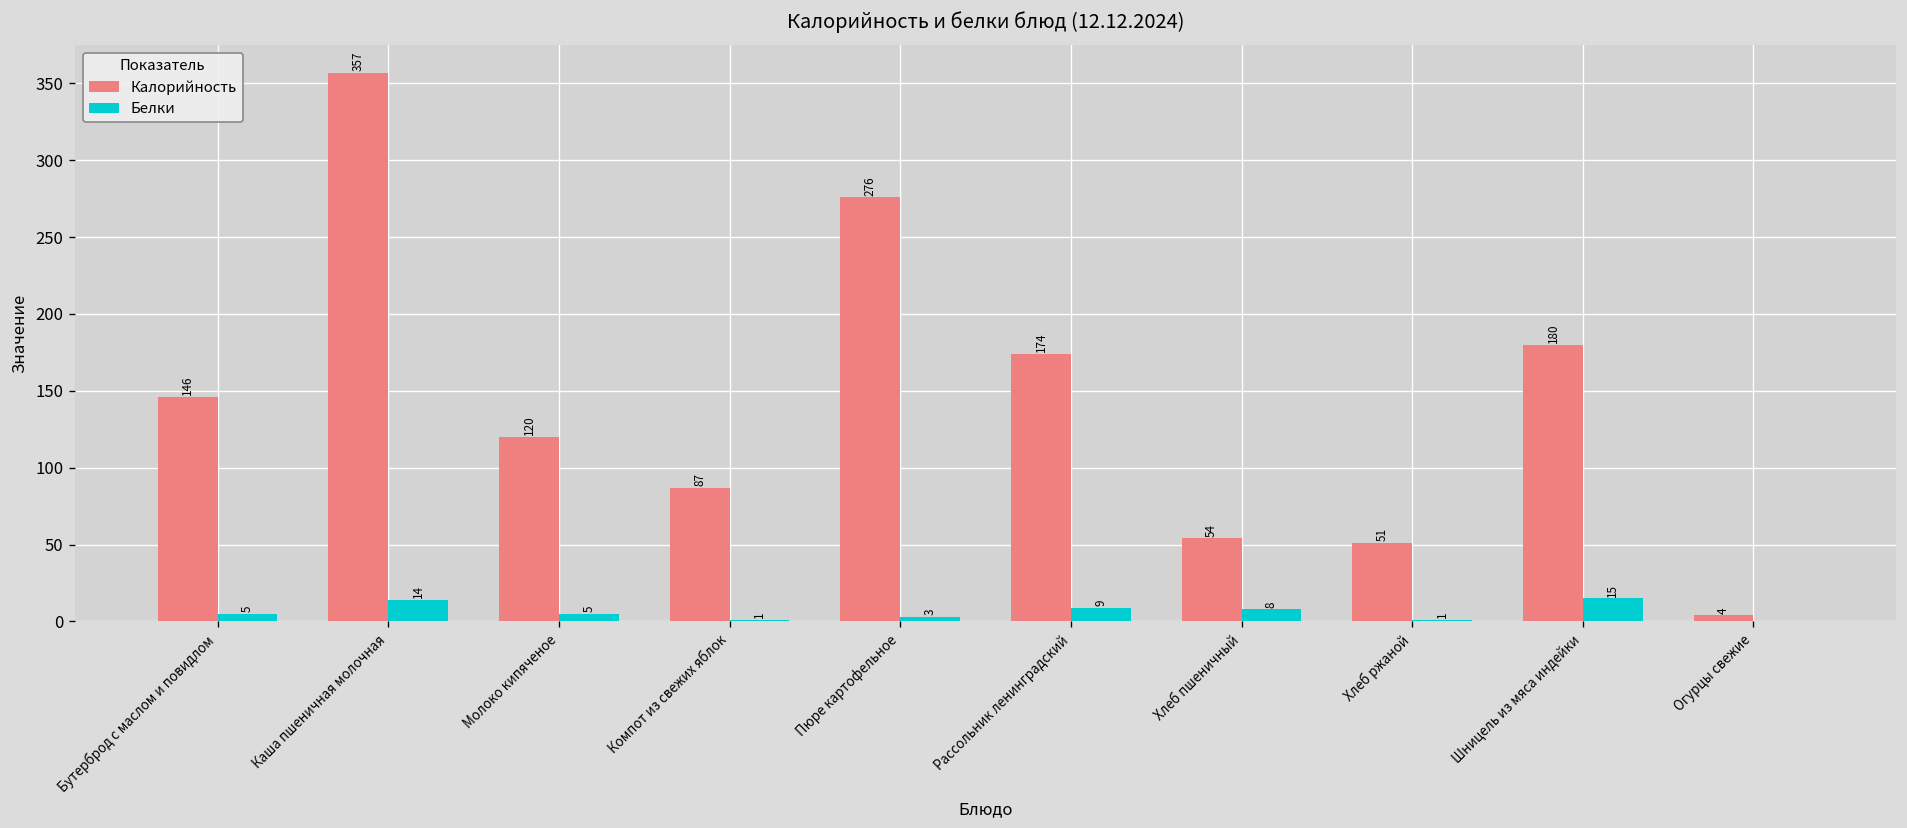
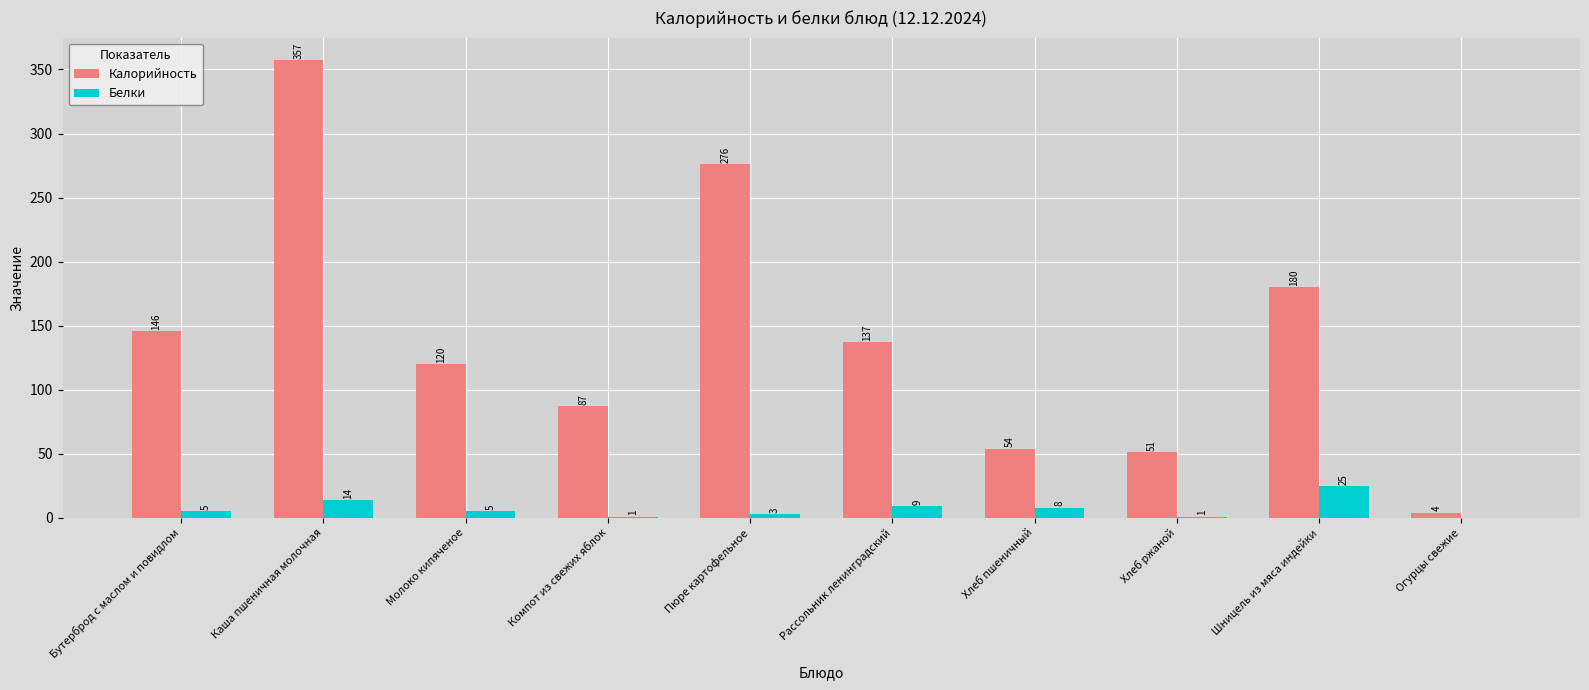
Калорийность, Рассольник ленинградский: 174 -> 137
Белки, Шницель из мяса индейки: 15 -> 25
